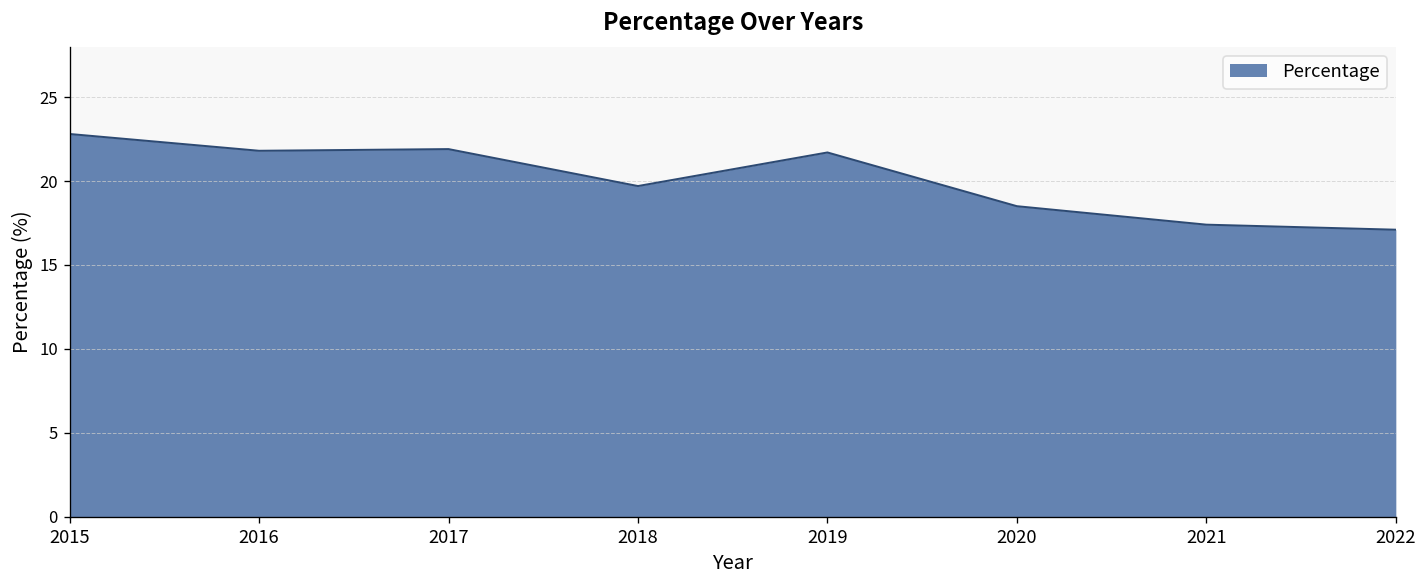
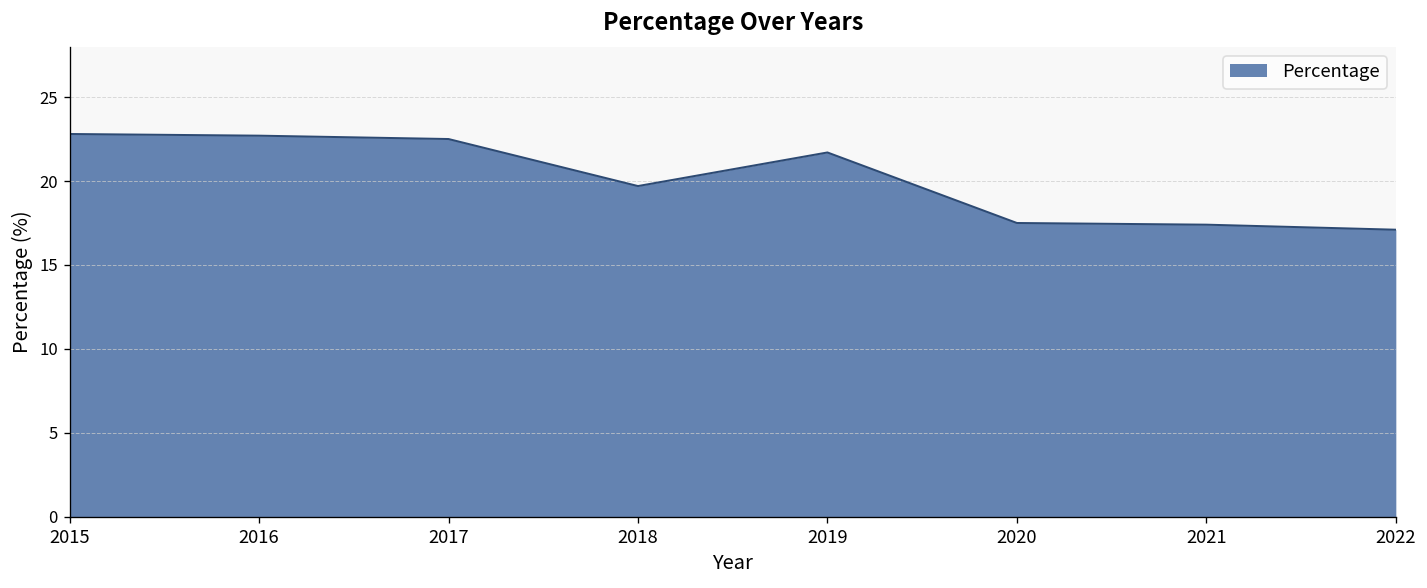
2016: 21.8 -> 22.7
2017: 21.9 -> 22.5
2020: 18.5 -> 17.5
